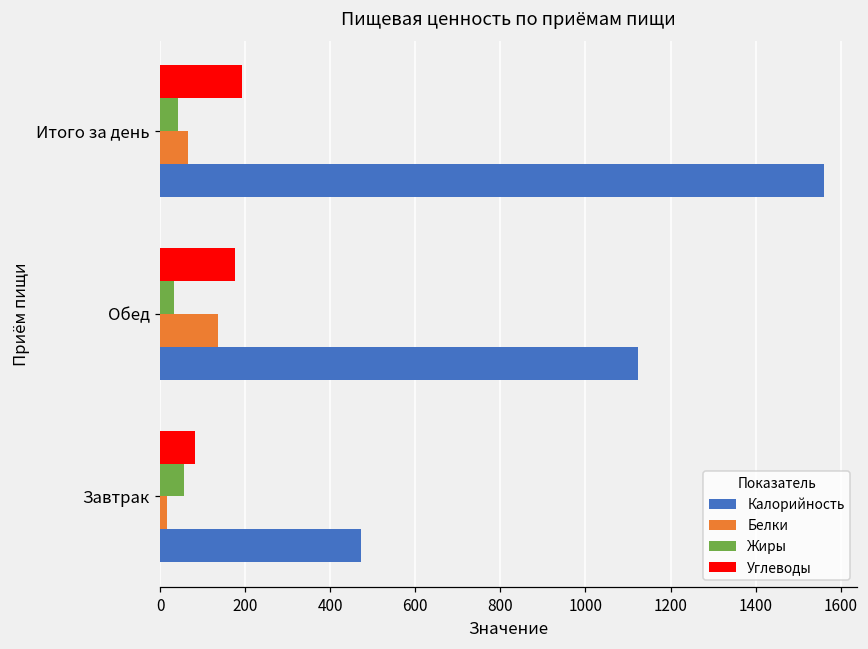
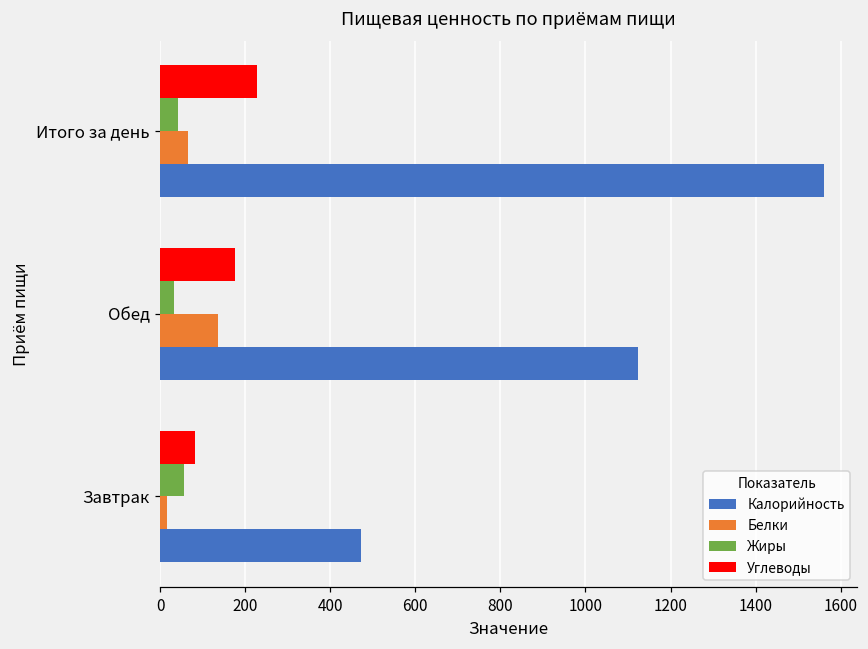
Углеводы, Итого за день: 190 -> 230
